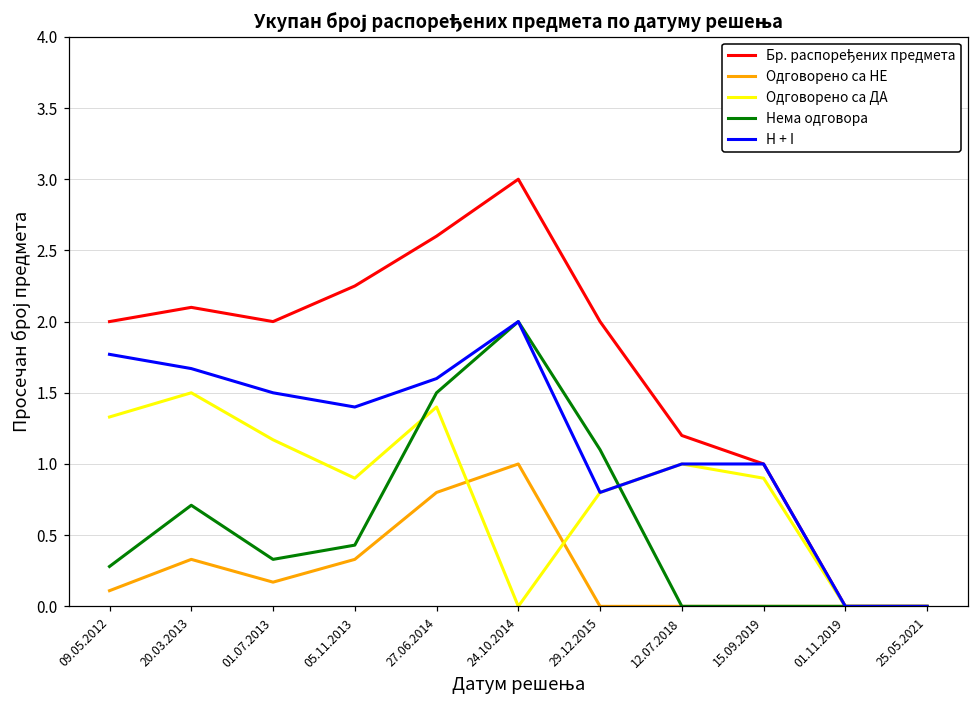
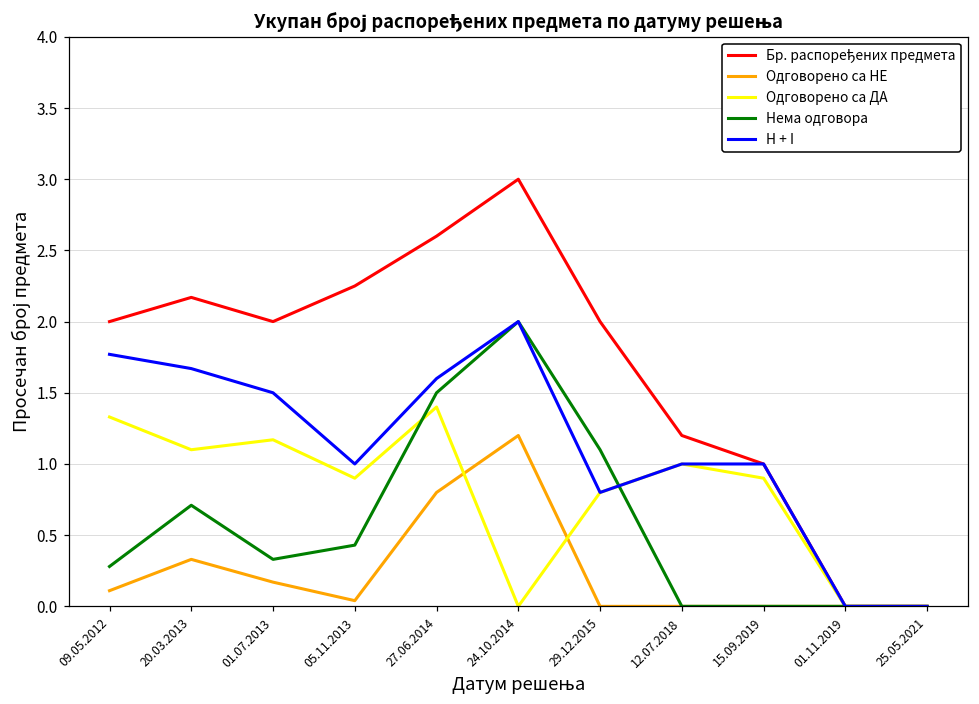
Бр. распоређених предмета, 20.03.2013: 2.10 -> 2.17
Одговорено са ДА, 20.03.2013: 1.5 -> 1.1
Одговорено са НЕ, 05.11.2013: 0.33 -> 0.04
H + I, 05.11.2013: 1.4 -> 1.0
Одговорено са НЕ, 24.10.2014: 1.0 -> 1.2
